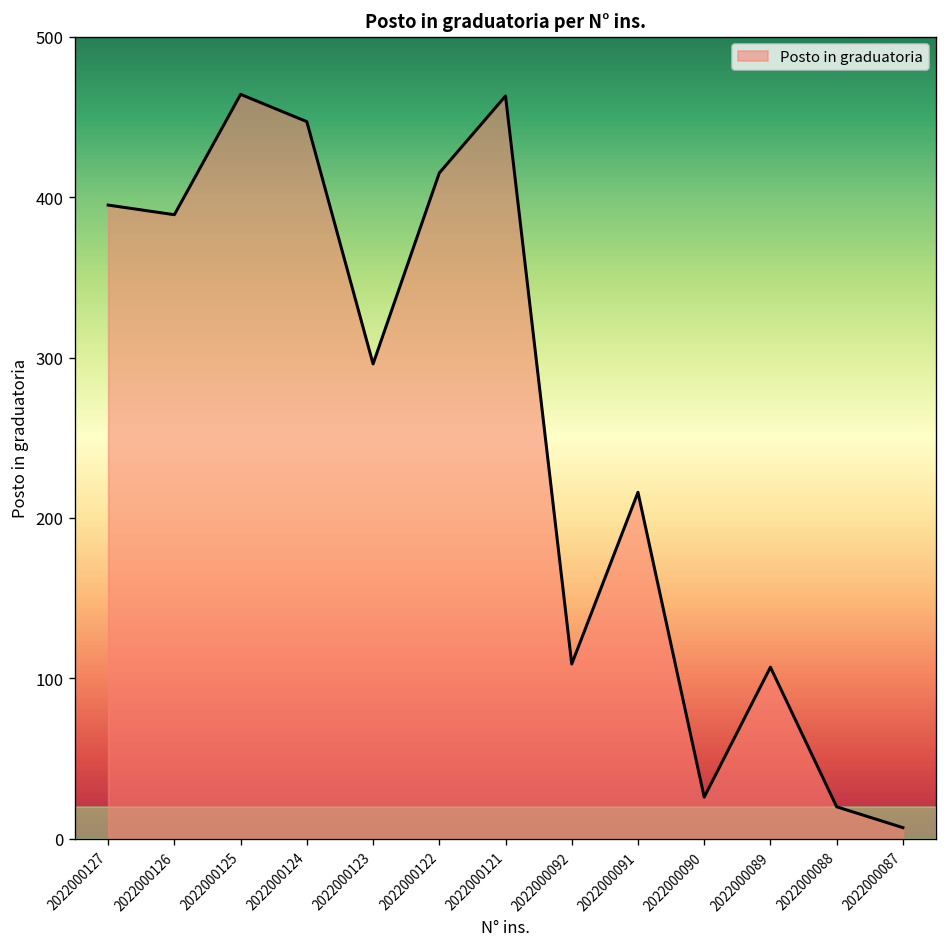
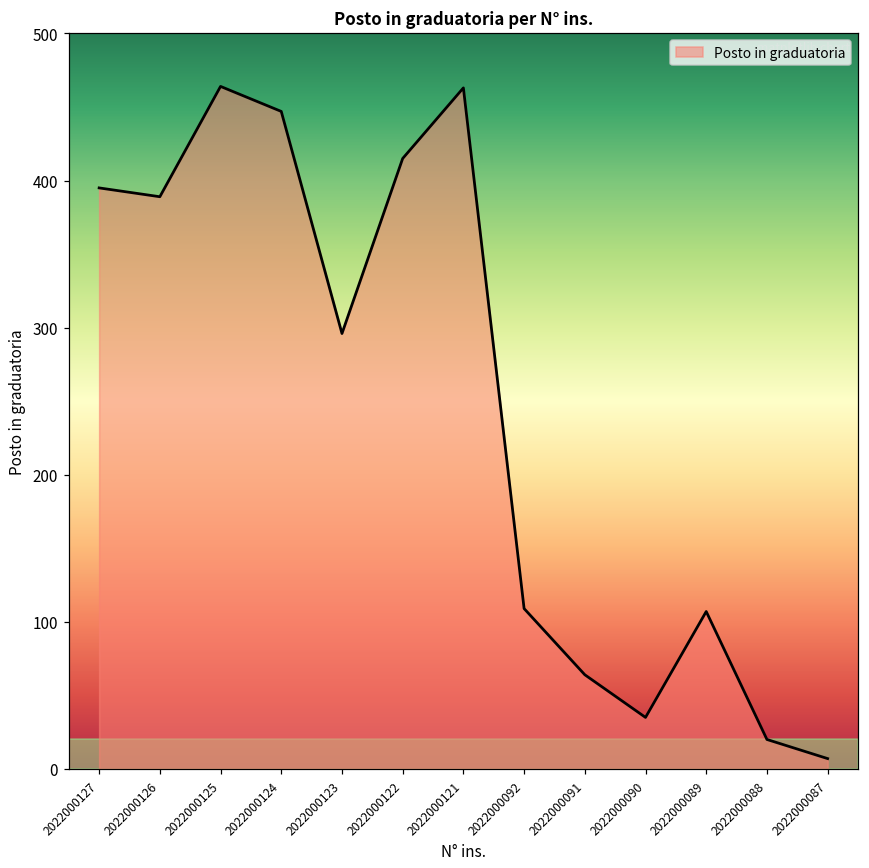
2022000091: 216 -> 64
2022000090: 26 -> 35
